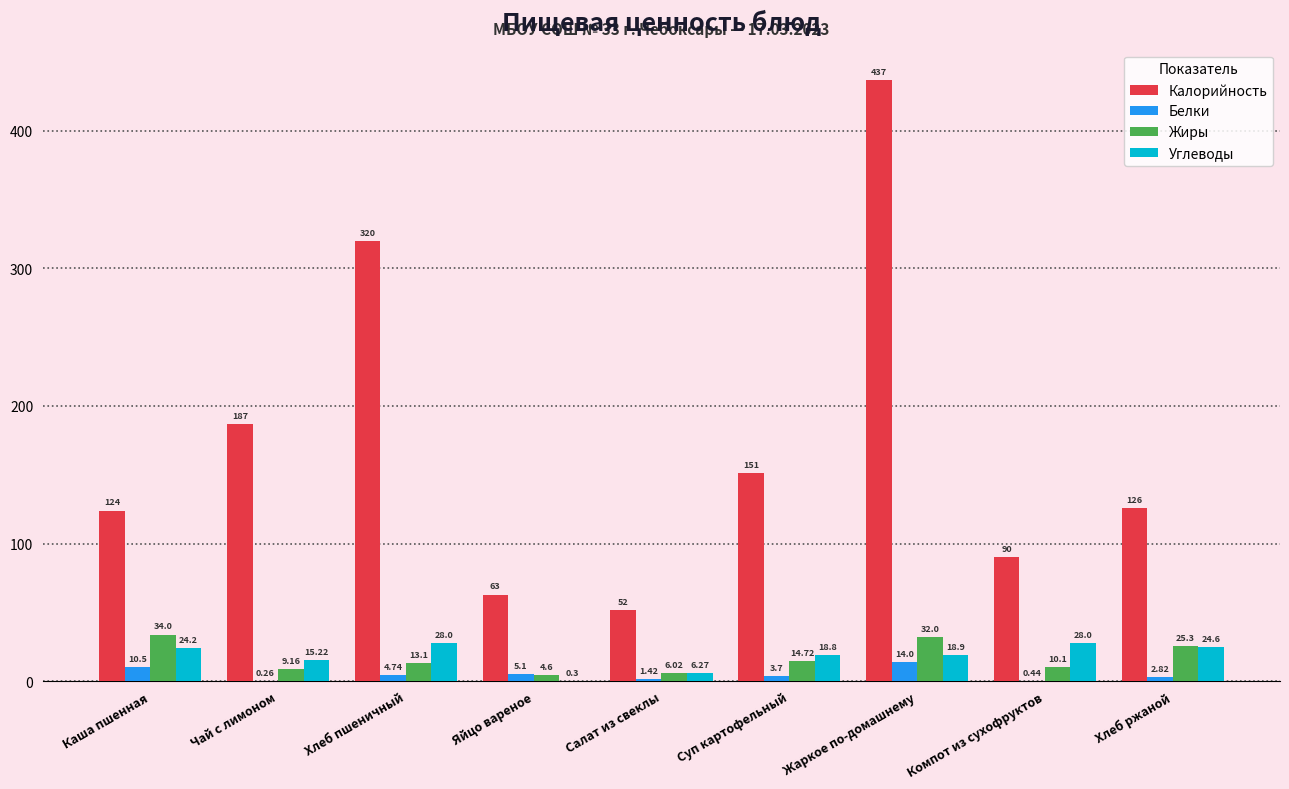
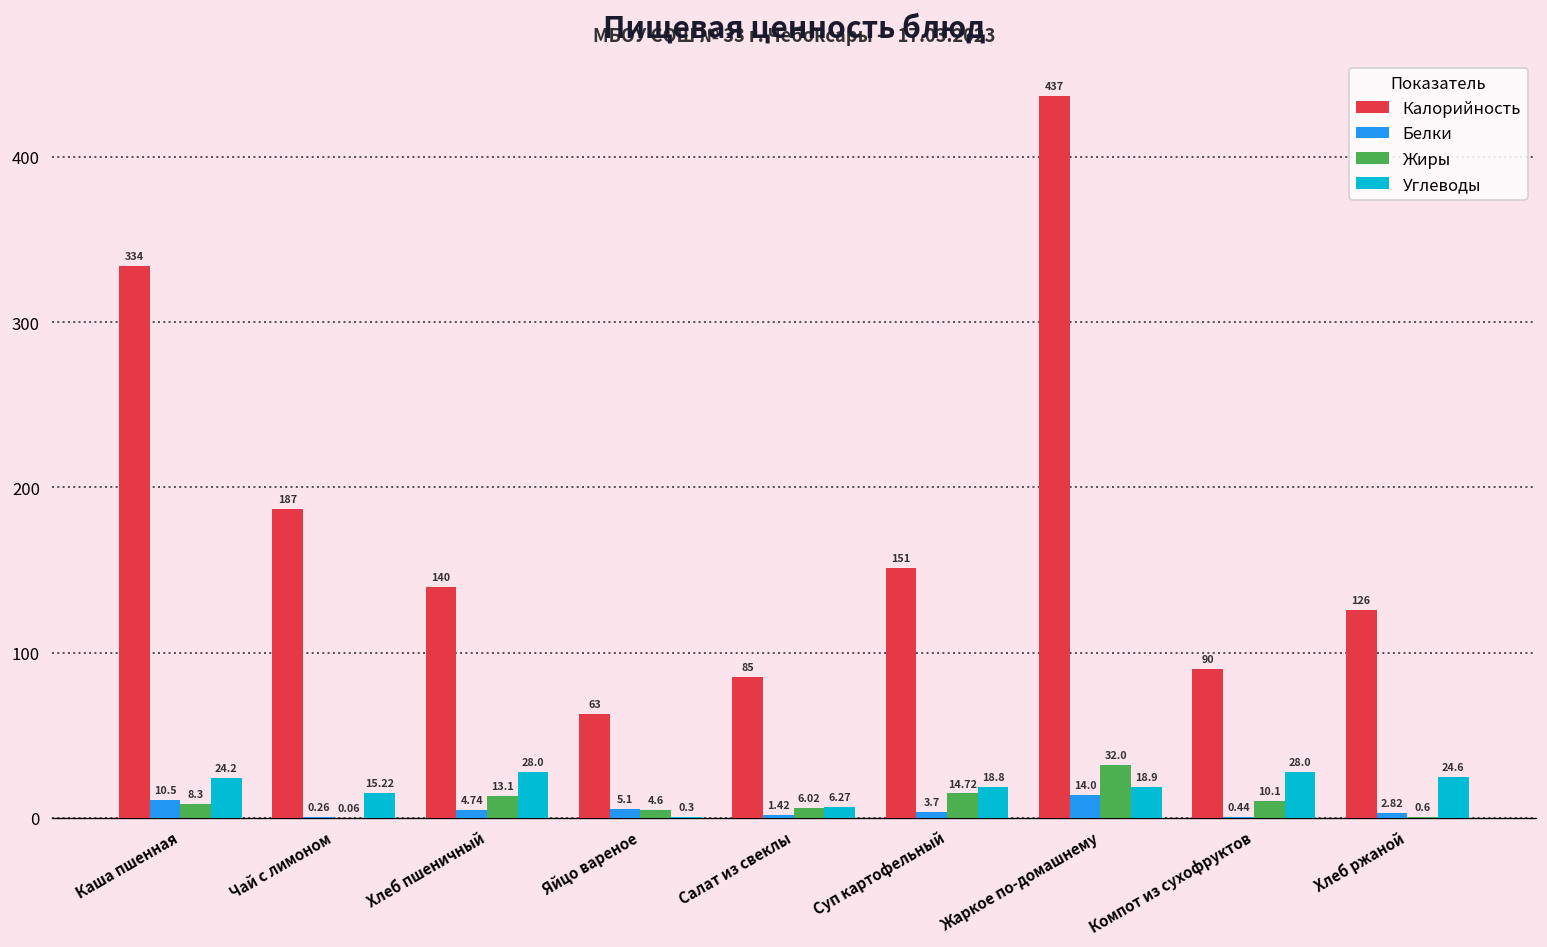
Калорийность, Каша пшенная: 124 -> 334
Жиры, Каша пшенная: 34.0 -> 8.3
Жиры, Чай с лимоном: 9.16 -> 0.06
Калорийность, Хлеб пшеничный: 320 -> 140
Калорийность, Салат из свеклы: 52 -> 85
Жиры, Хлеб ржаной: 25.3 -> 0.6
